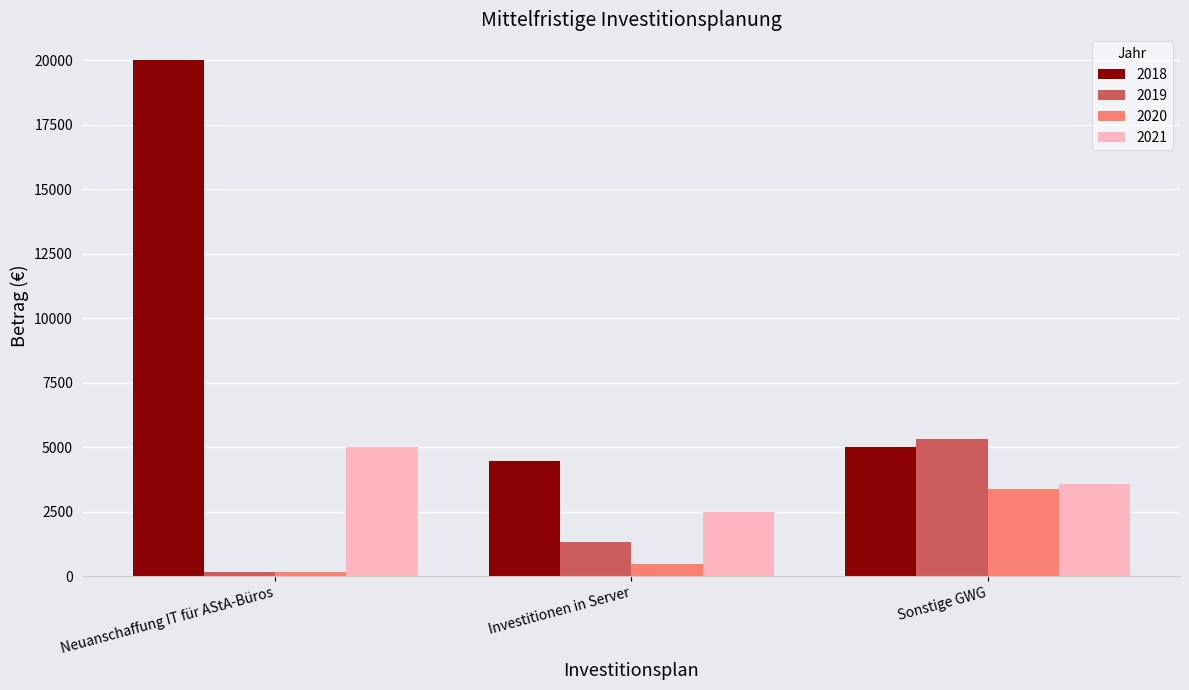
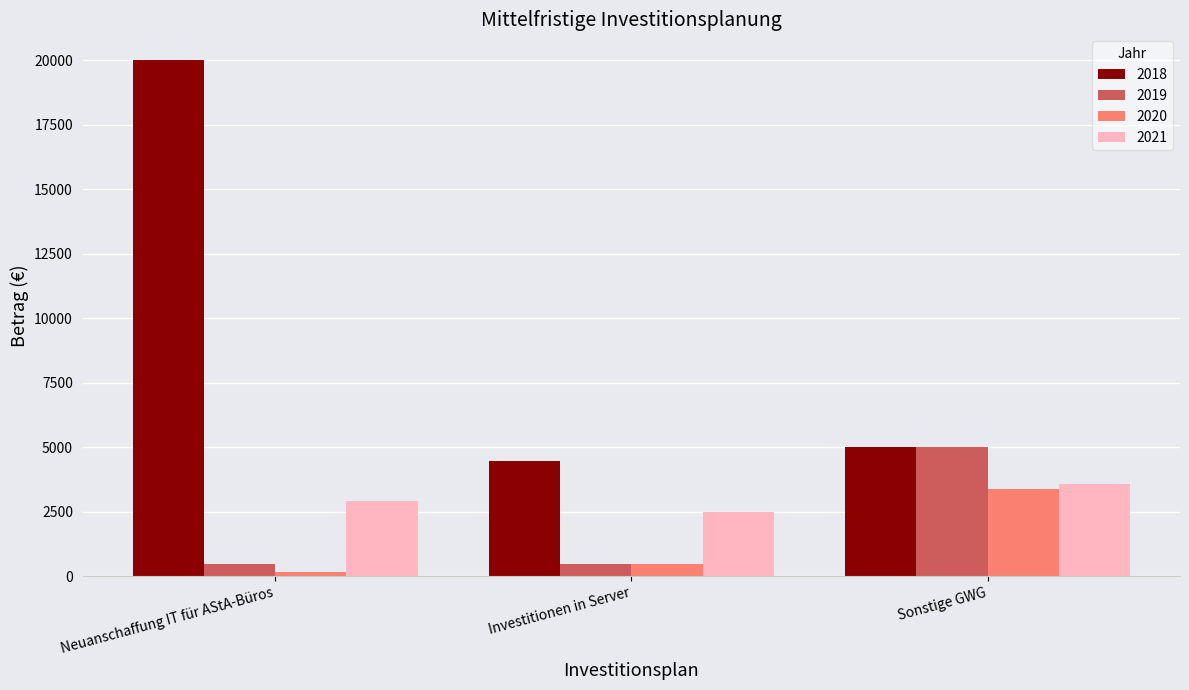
2019, Neuanschaffung IT für AStA-Büros: 200 -> 500
2021, Neuanschaffung IT für AStA-Büros: 5000 -> 2900
2019, Investitionen in Server: 1300 -> 500
2019, Sonstige GWG: 5300 -> 5000
